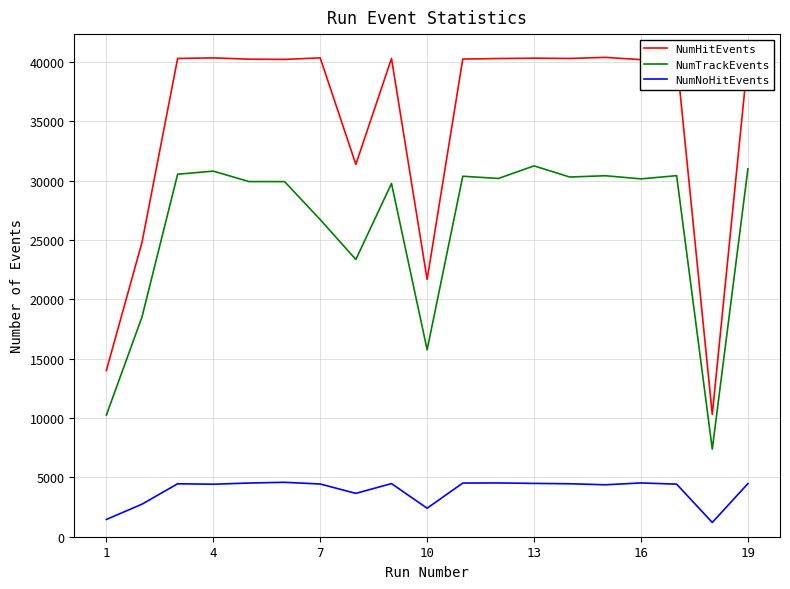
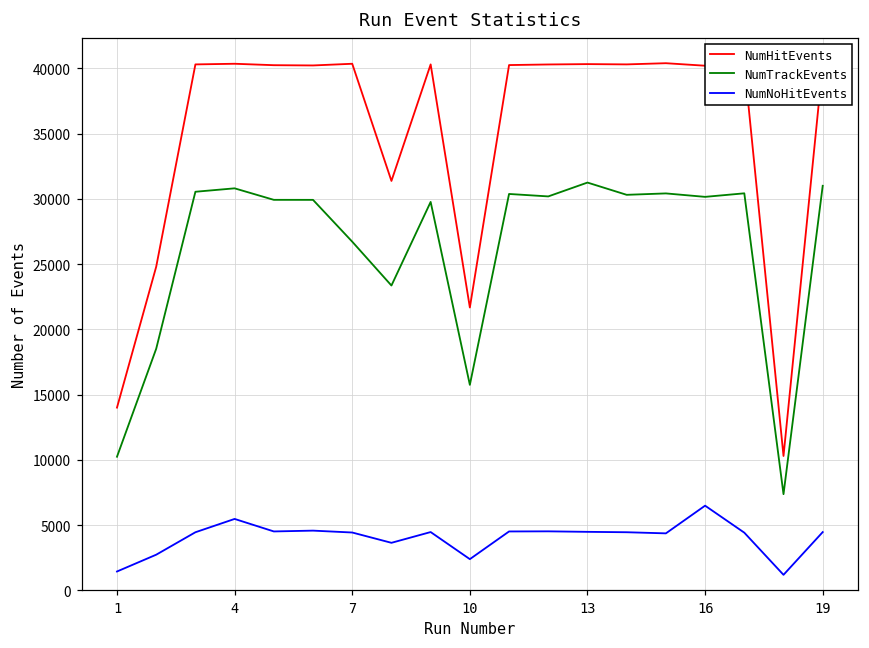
NumNoHitEvents, 4: 4400 -> 5500
NumNoHitEvents, 16: 4500 -> 6500
